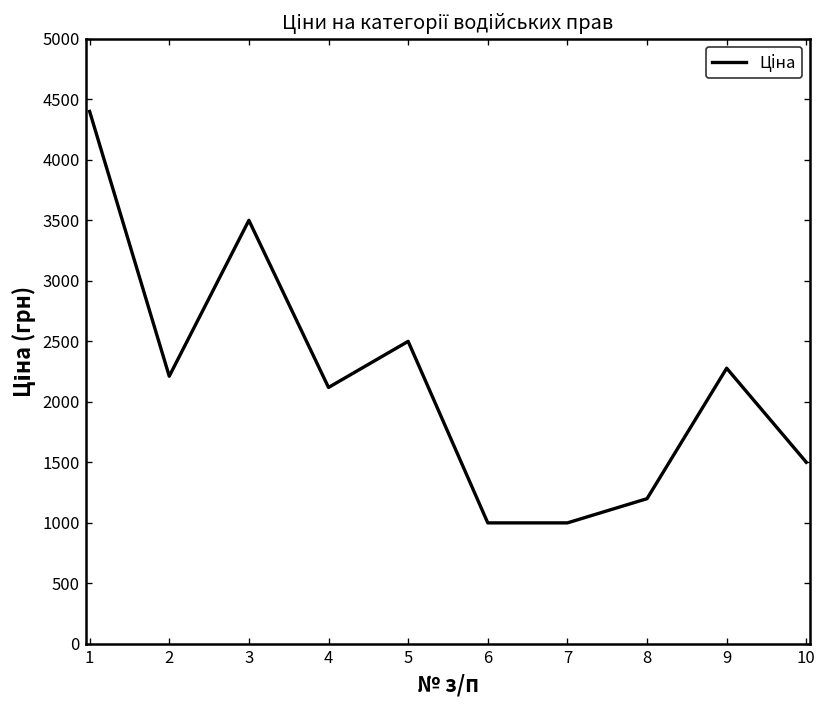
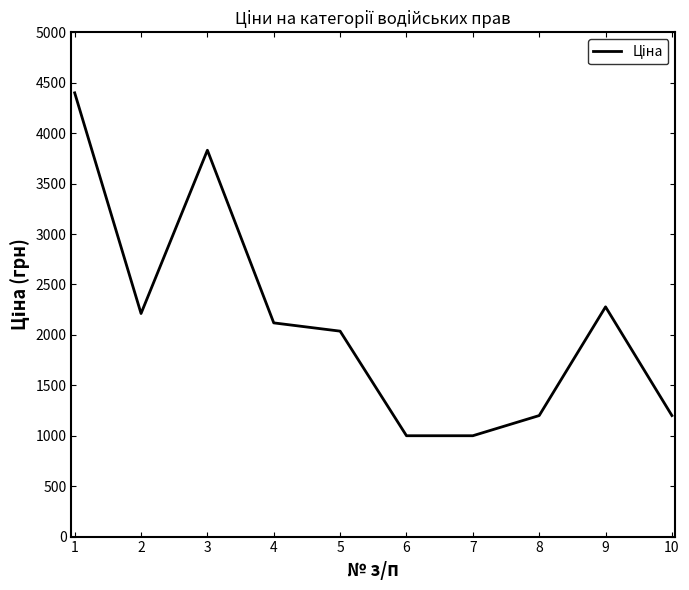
3: 3500 -> 3830
5: 2500 -> 2040
10: 1500 -> 1200
